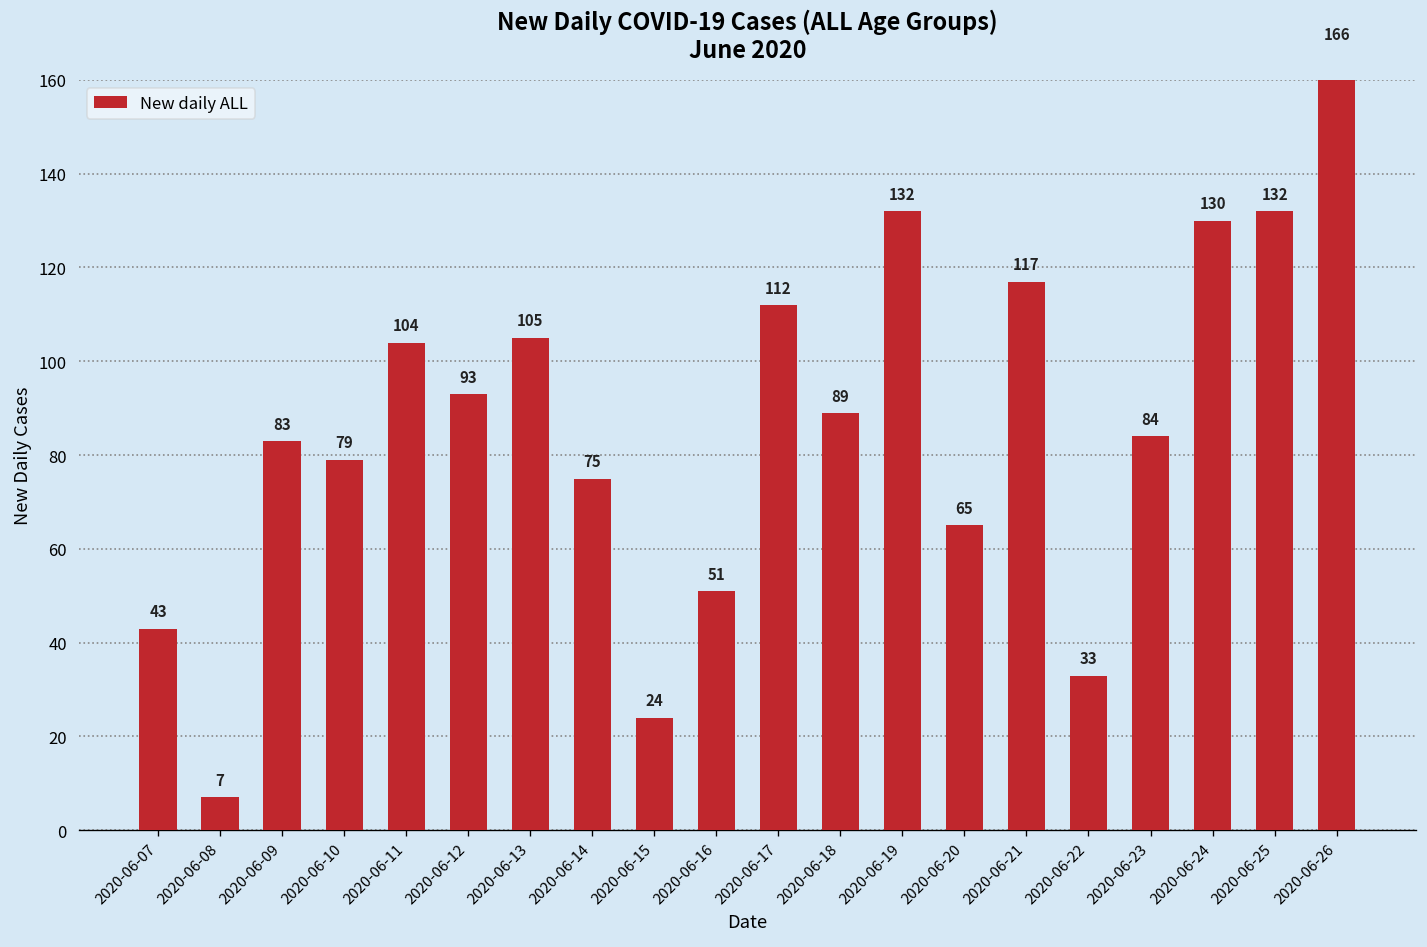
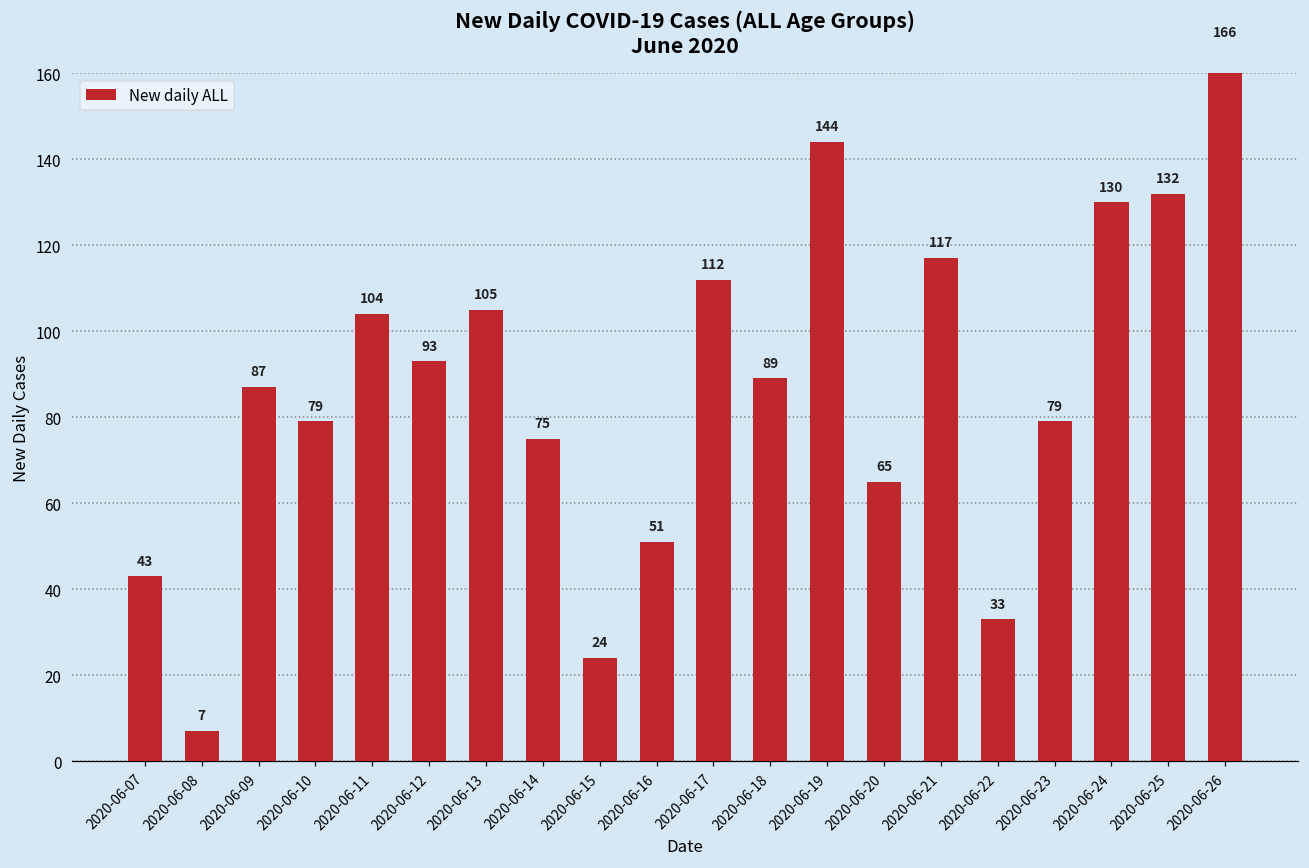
2020-06-09: 83 -> 87
2020-06-19: 132 -> 144
2020-06-23: 84 -> 79
